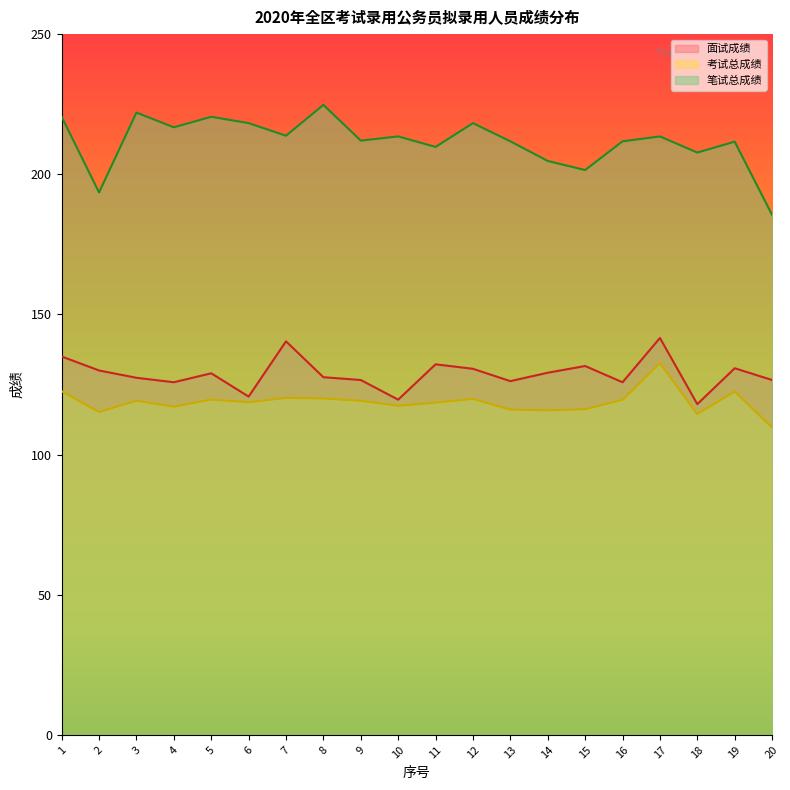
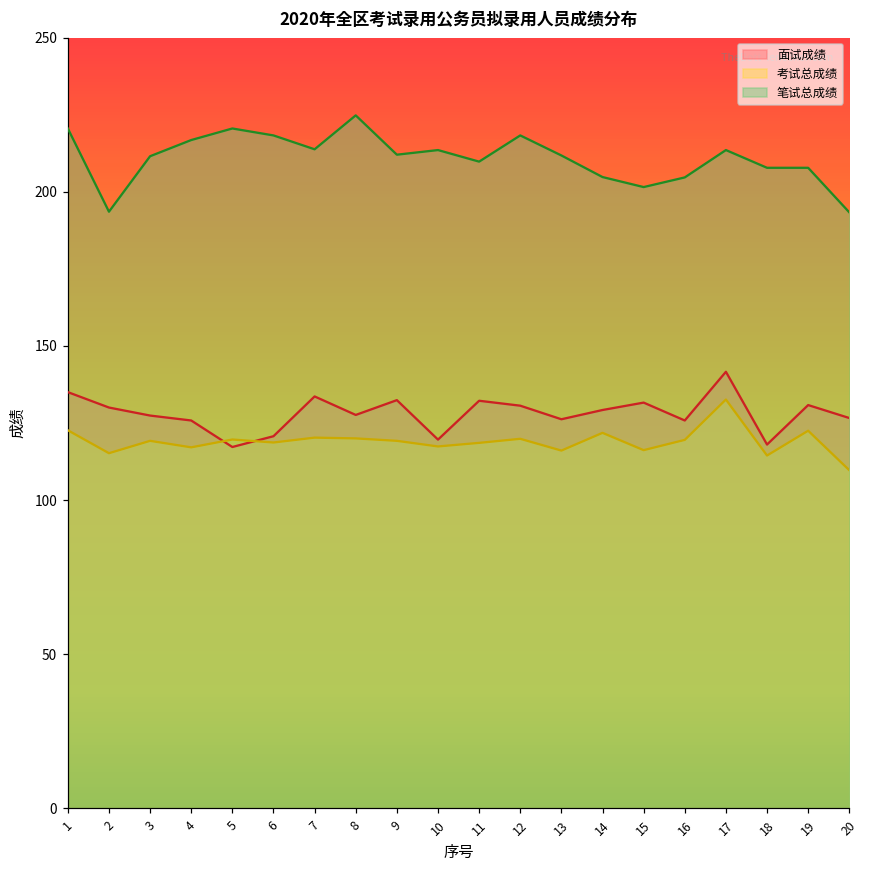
笔试总成绩, 3: 222 -> 212
面试成绩, 5: 129 -> 117
面试成绩, 7: 140 -> 134
面试成绩, 9: 127 -> 132
考试总成绩, 14: 116 -> 122
笔试总成绩, 16: 212 -> 205
笔试总成绩, 19: 212 -> 208
笔试总成绩, 20: 186 -> 193
